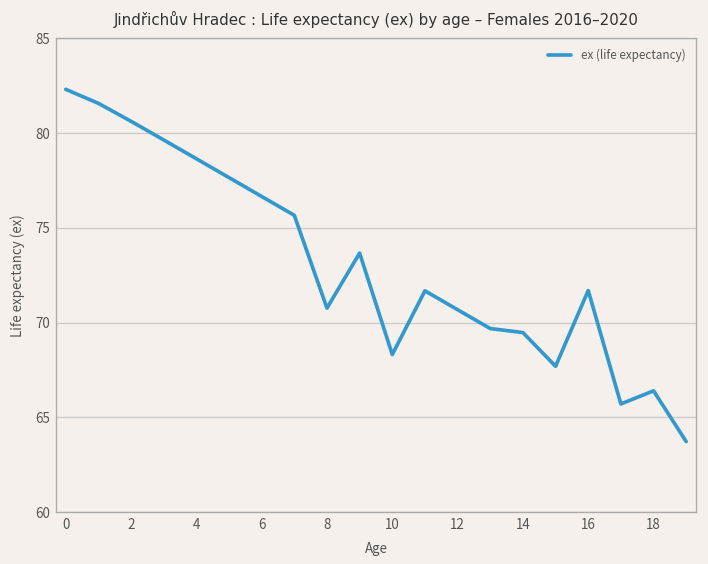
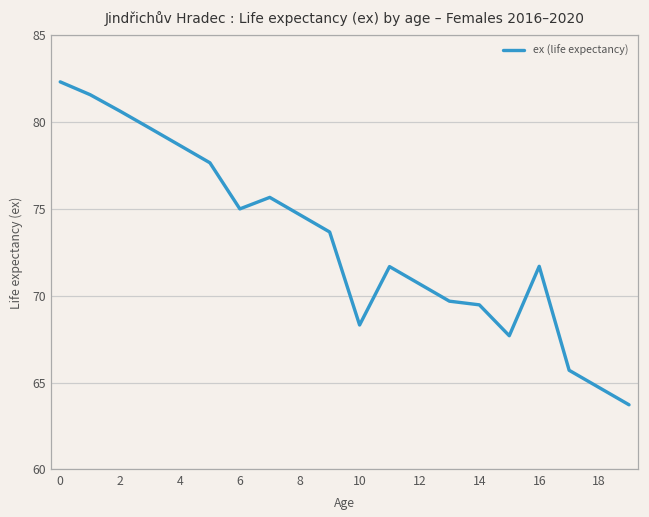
6: 76.7 -> 75.0
8: 70.8 -> 74.7
18: 66.4 -> 64.7
